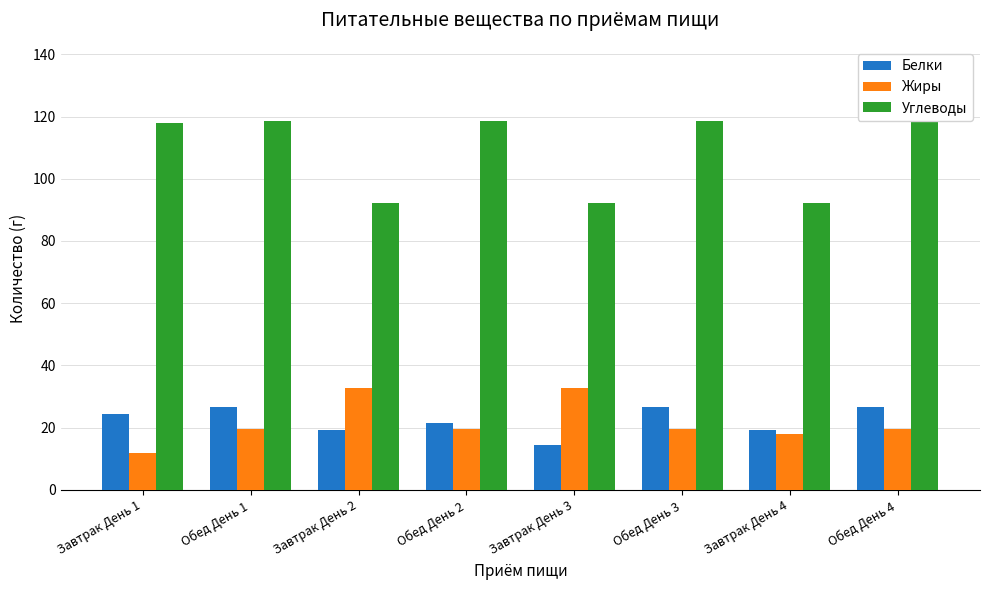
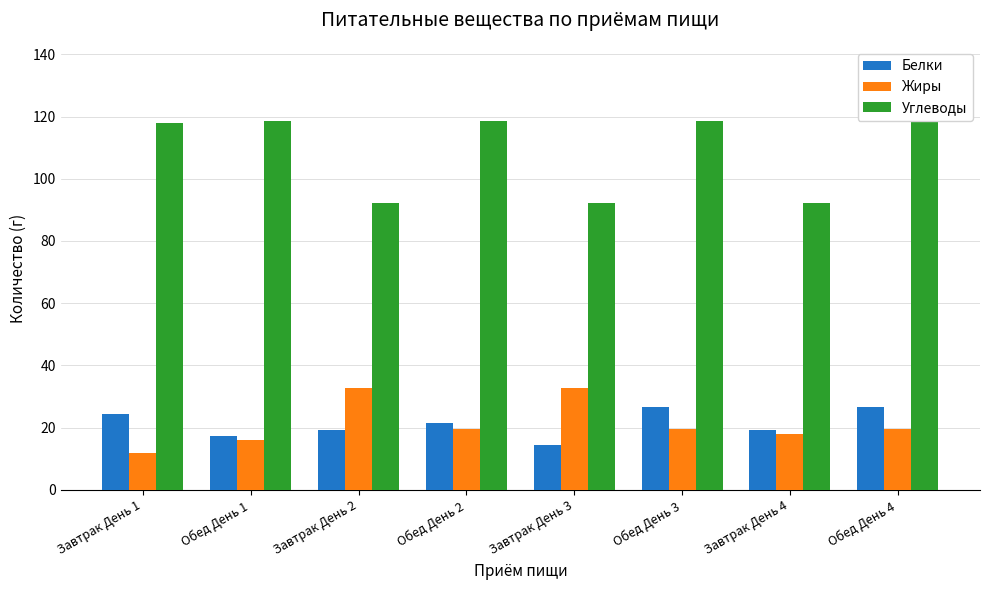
Белки, Обед День 1: 27 -> 17
Жиры, Обед День 1: 20 -> 16
